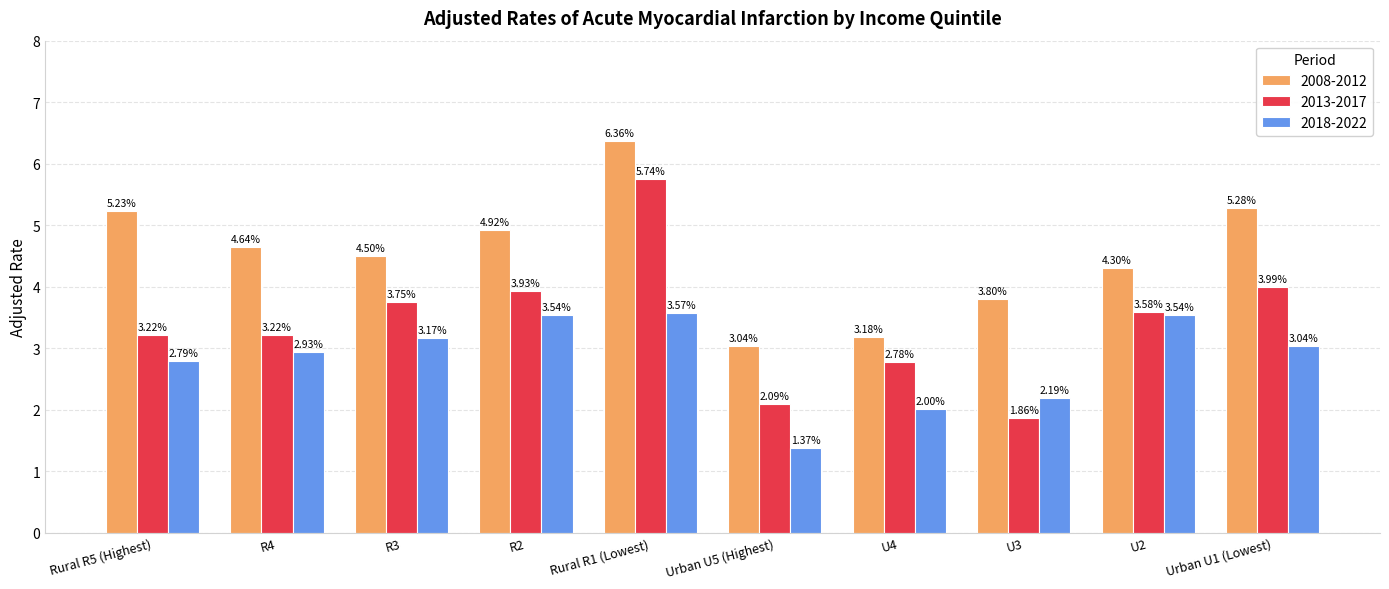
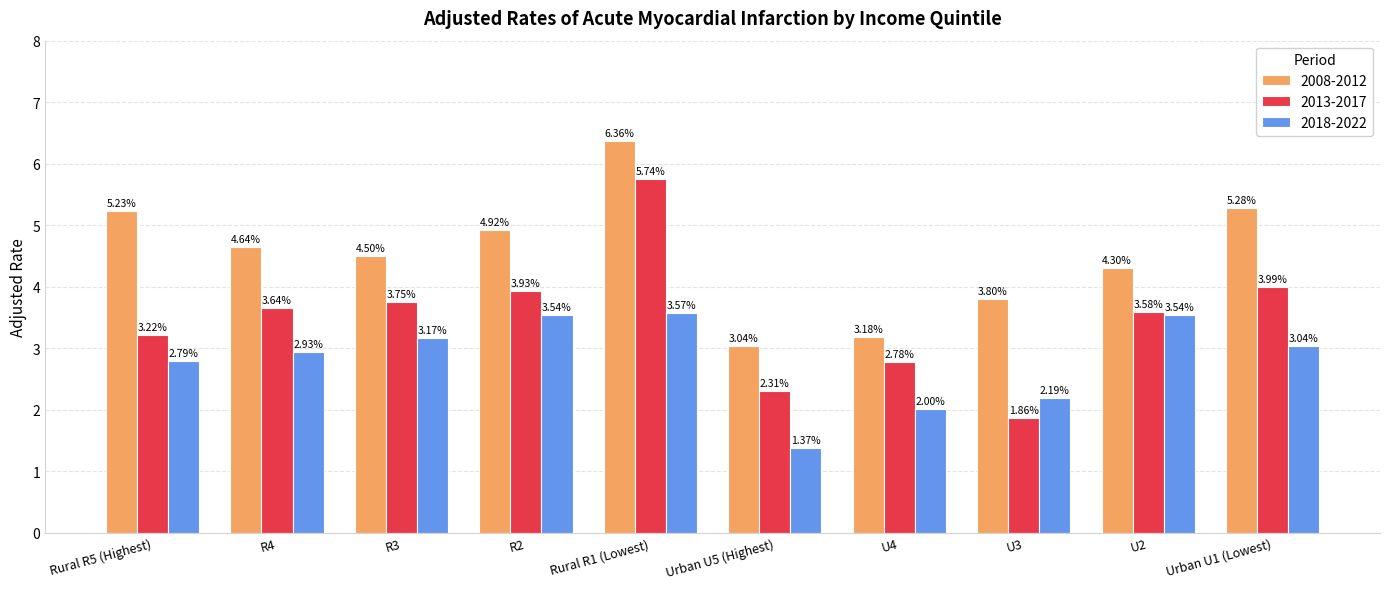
2013-2017, R4: 3.22% -> 3.64%
2013-2017, Urban U5 (Highest): 2.09% -> 2.31%
